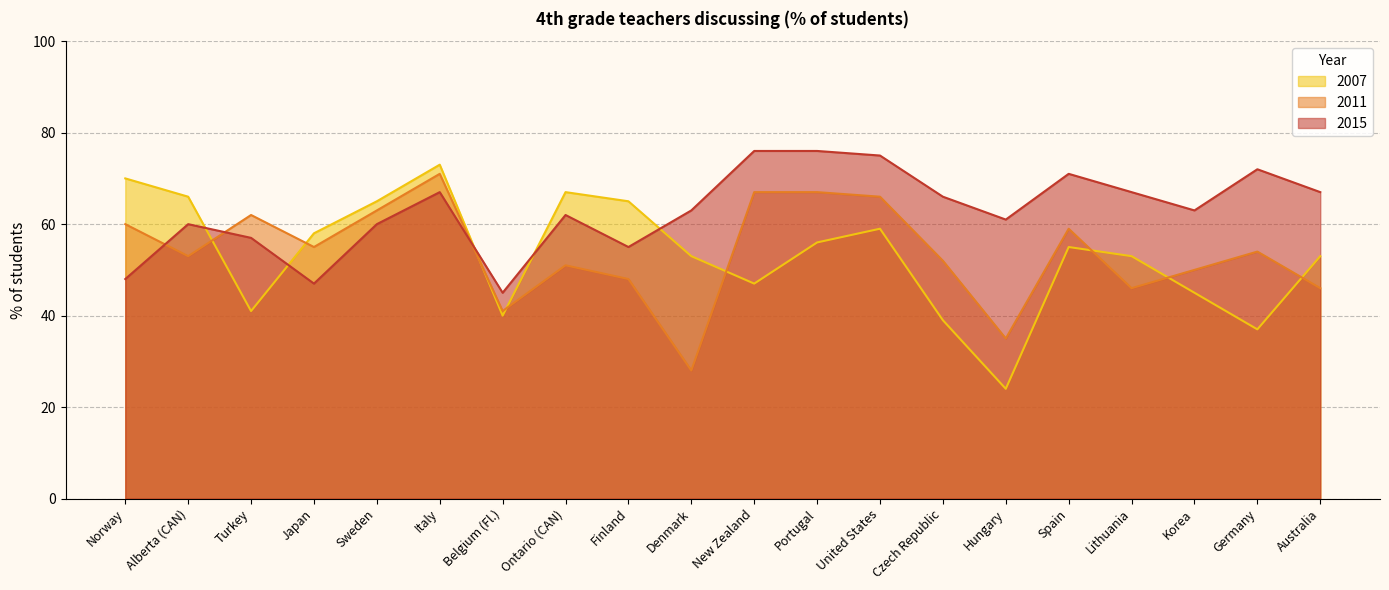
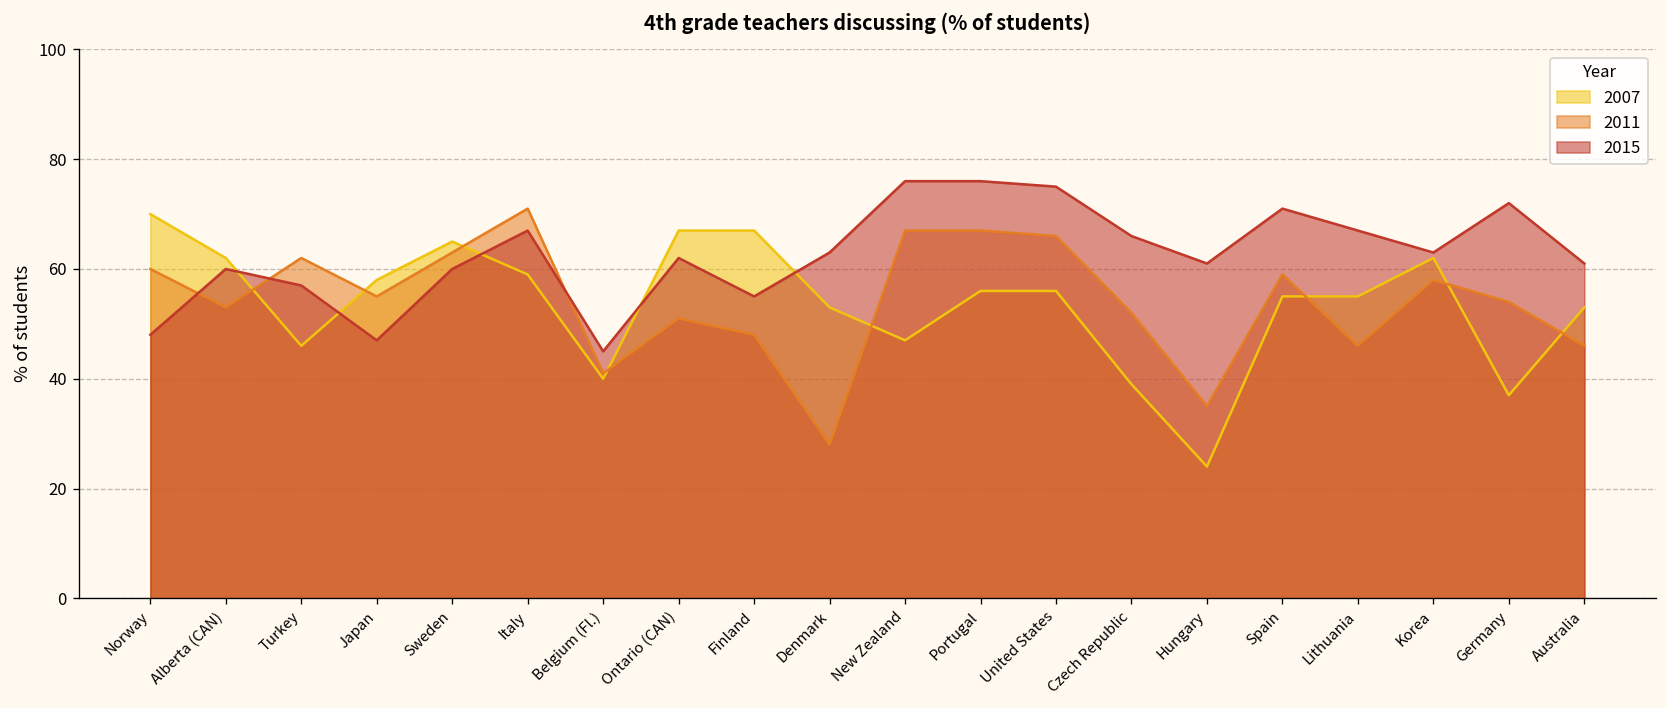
2007, Alberta (CAN): 66 -> 62
2007, Turkey: 41 -> 46
2007, Italy: 73 -> 59
2007, Finland: 65 -> 67
2007, United States: 59 -> 56
2007, Lithuania: 53 -> 55
2007, Korea: 45 -> 62
2011, Korea: 50 -> 58
2015, Australia: 67 -> 61
